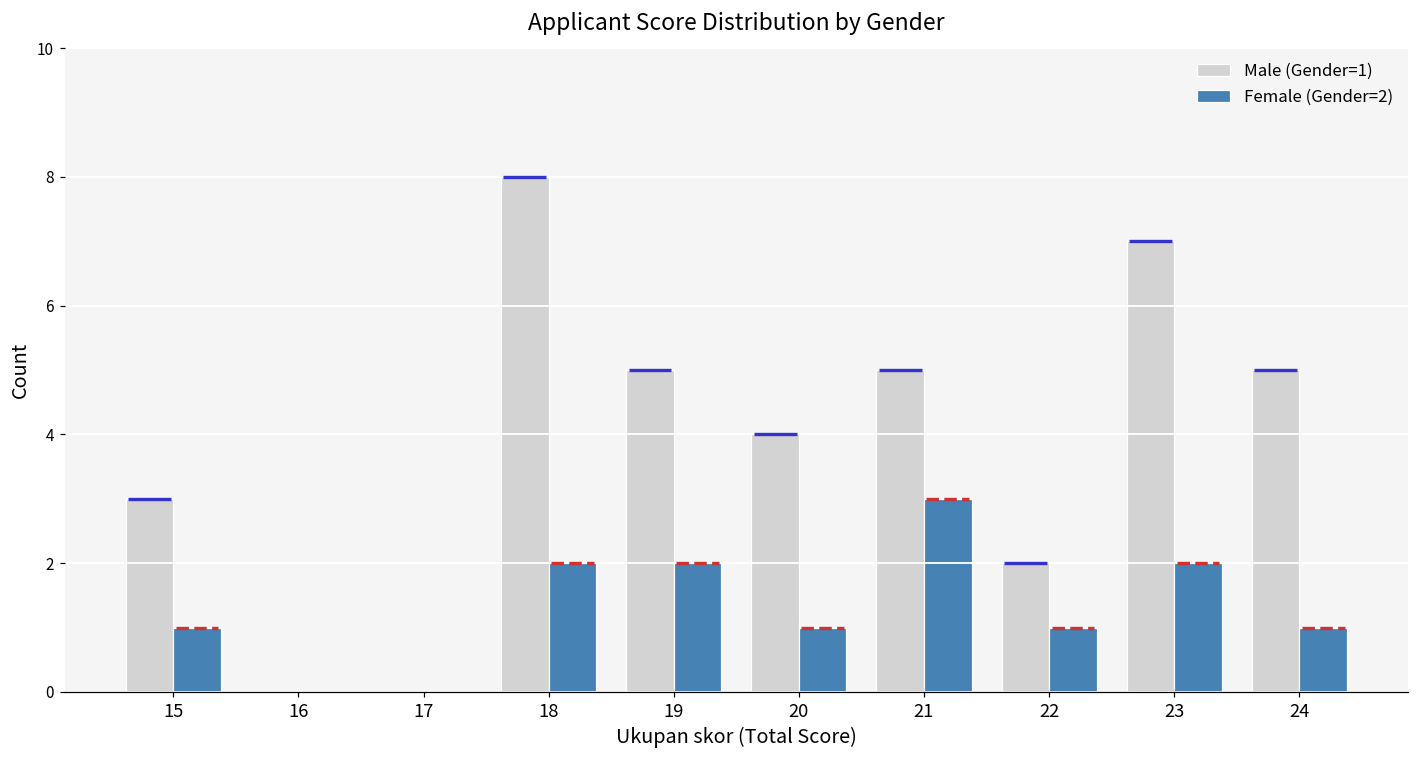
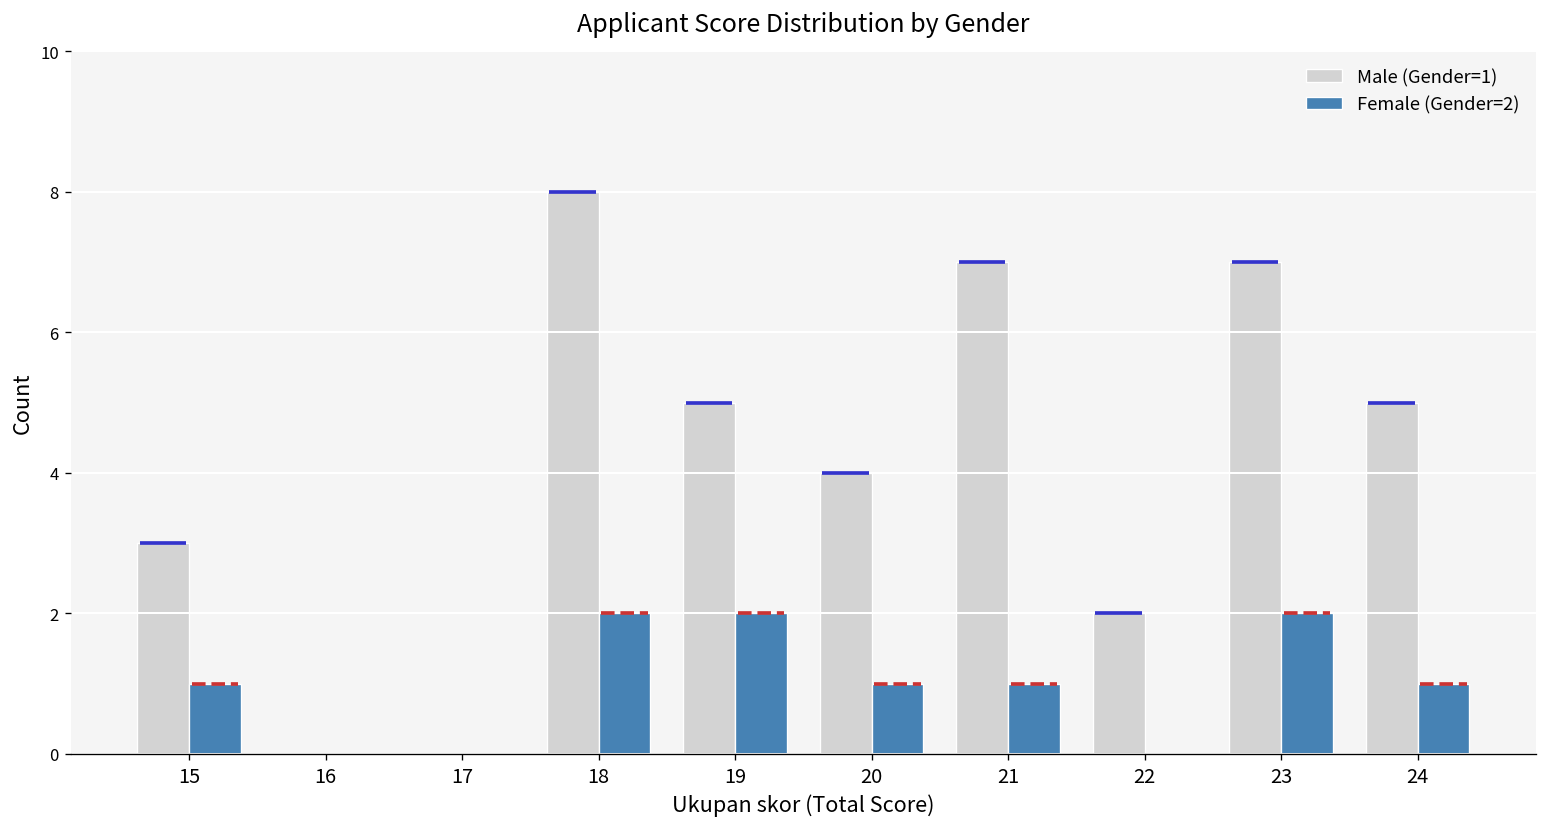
Male (Gender=1), 21: 5 -> 7
Female (Gender=2), 21: 3 -> 1
Female (Gender=2), 22: 1 -> 0
